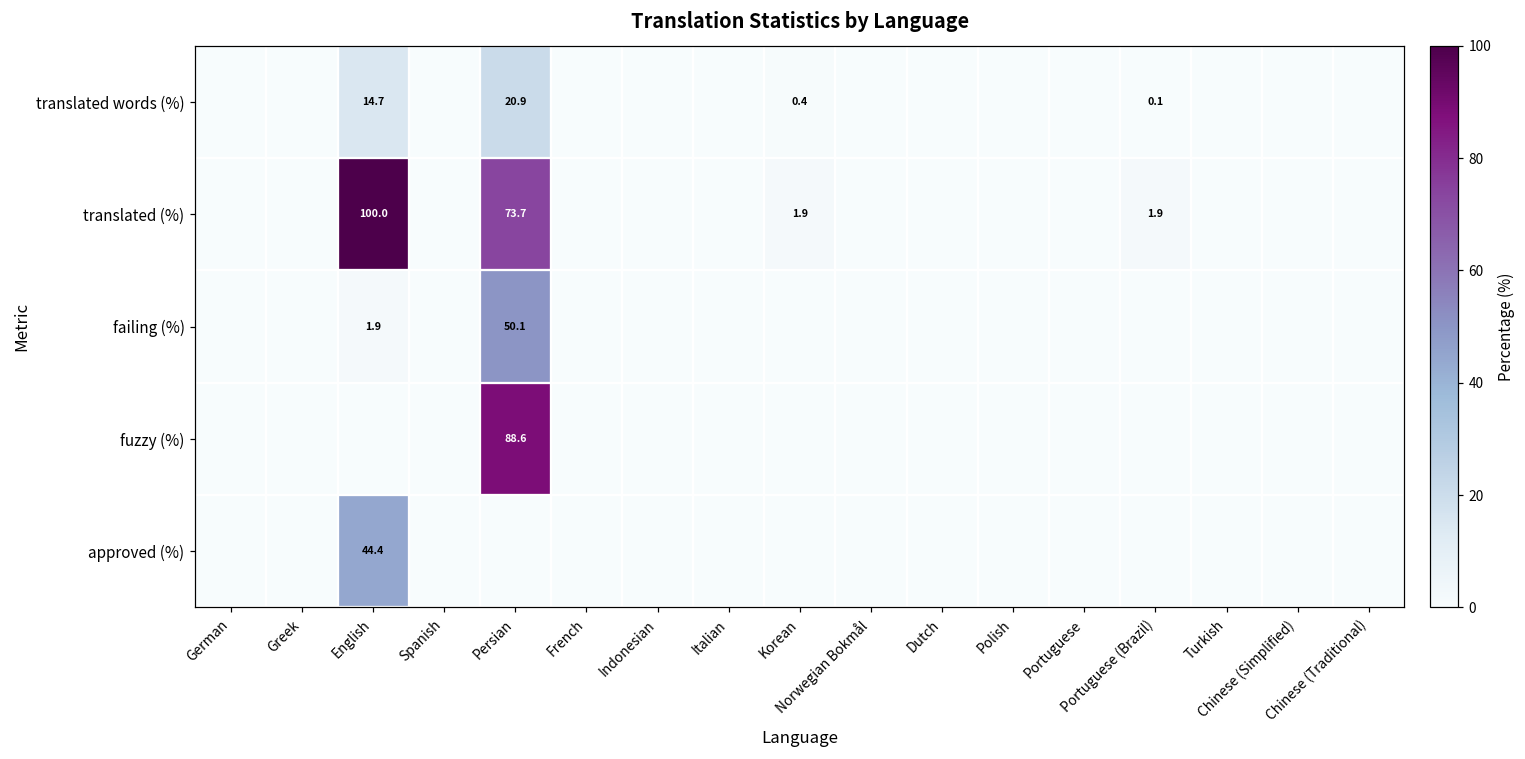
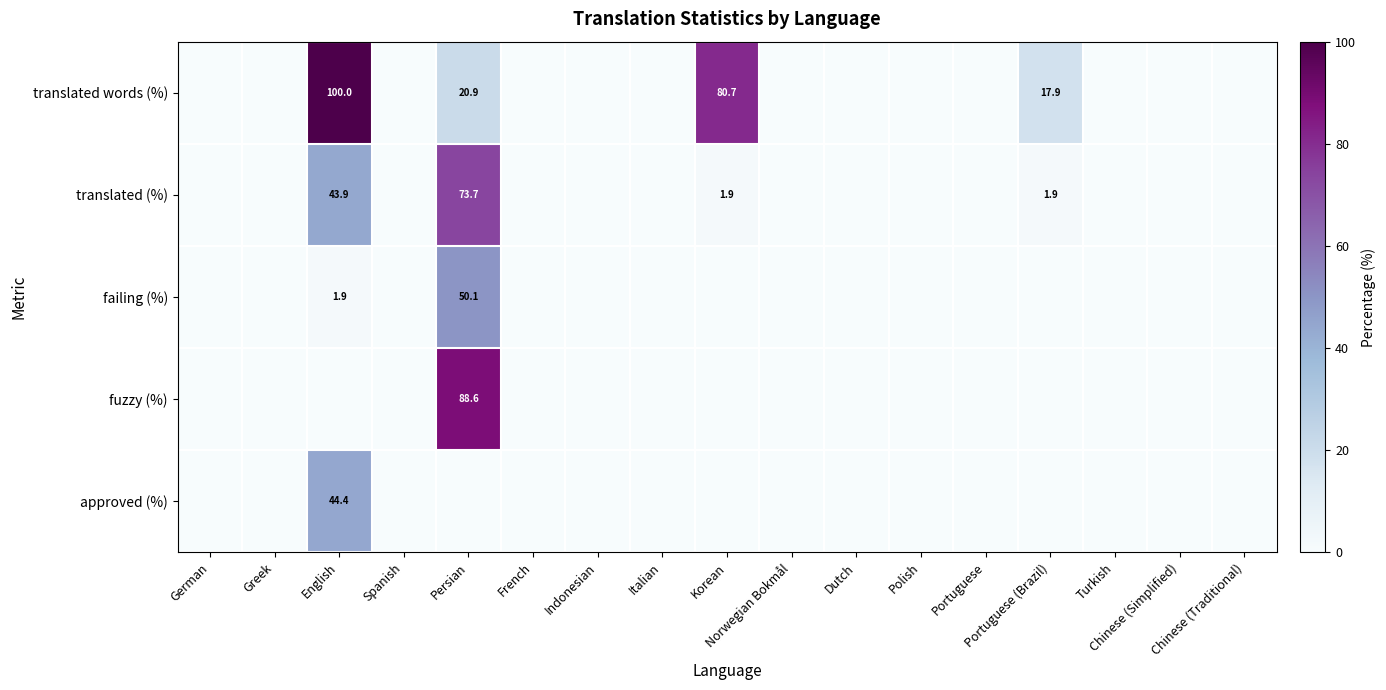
translated words (%), English: 14.7 -> 100.0
translated words (%), Korean: 0.4 -> 80.7
translated words (%), Portuguese (Brazil): 0.1 -> 17.9
translated (%), English: 100.0 -> 43.9
